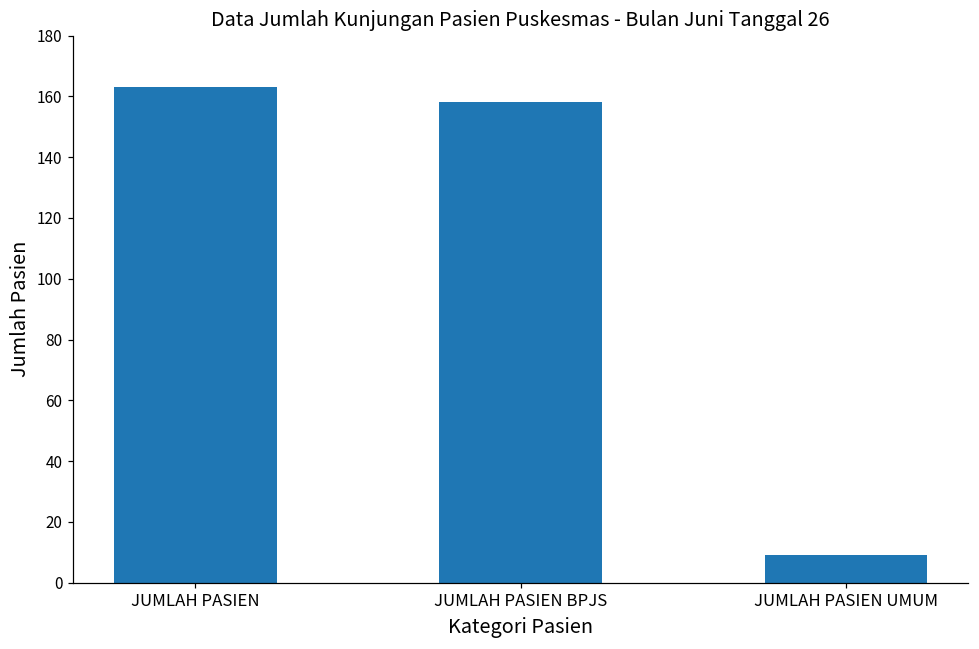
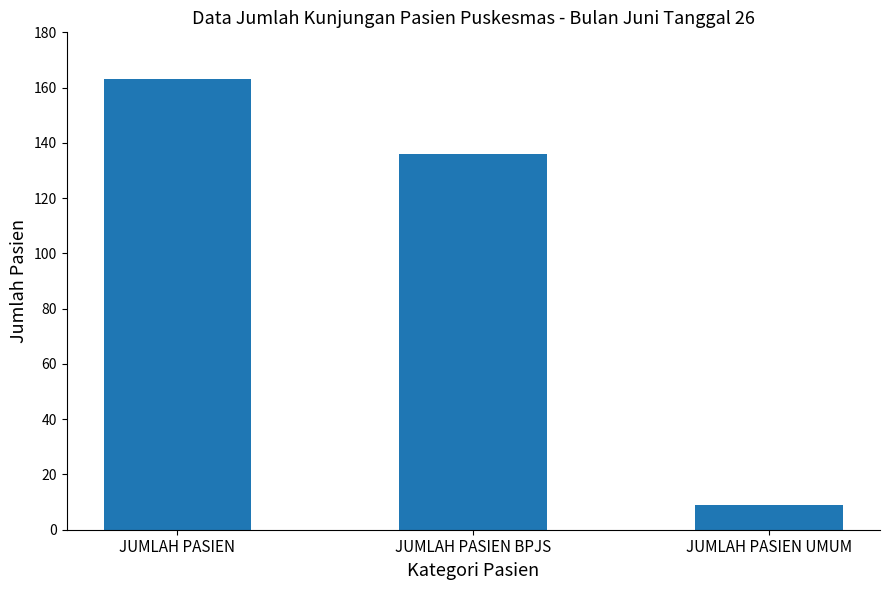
JUMLAH PASIEN BPJS: 158 -> 136
